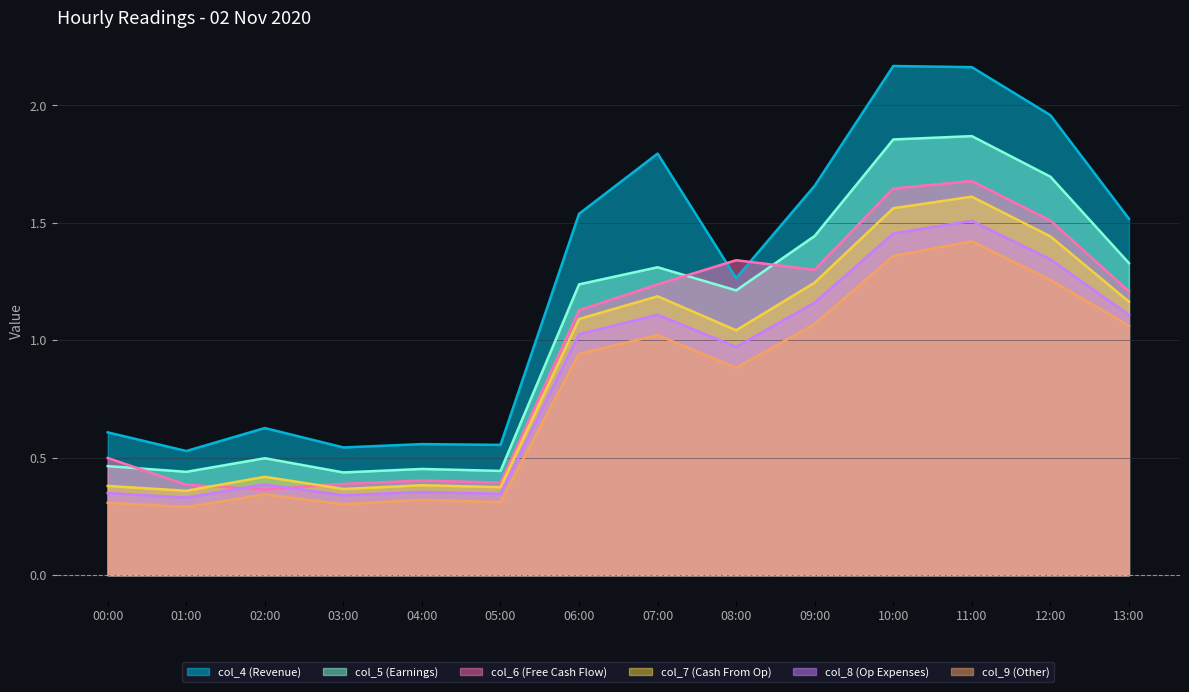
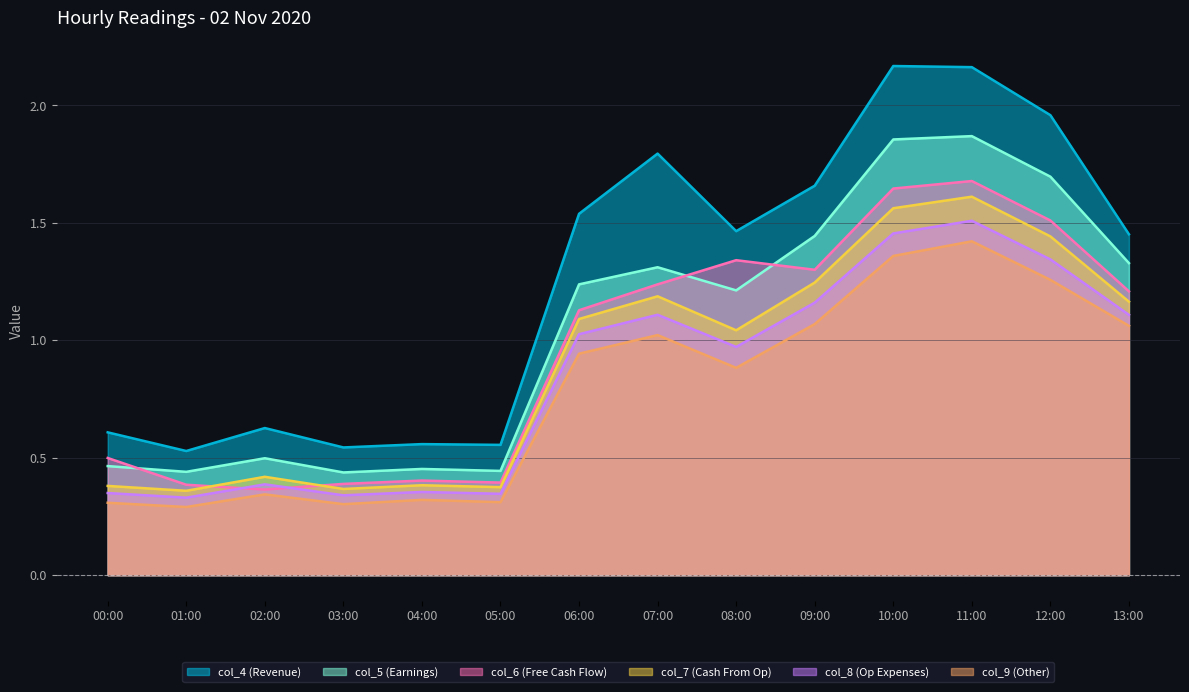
col_4 (Revenue), 08:00: 1.26 -> 1.46
col_4 (Revenue), 13:00: 1.52 -> 1.45
